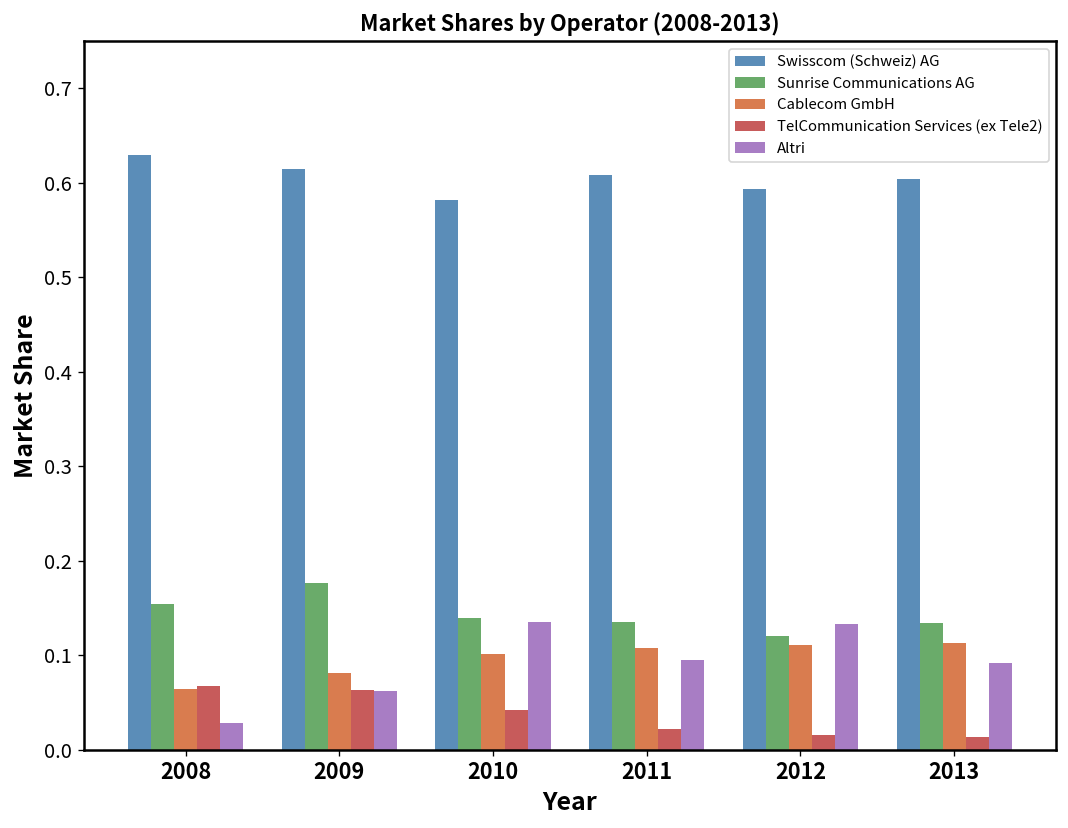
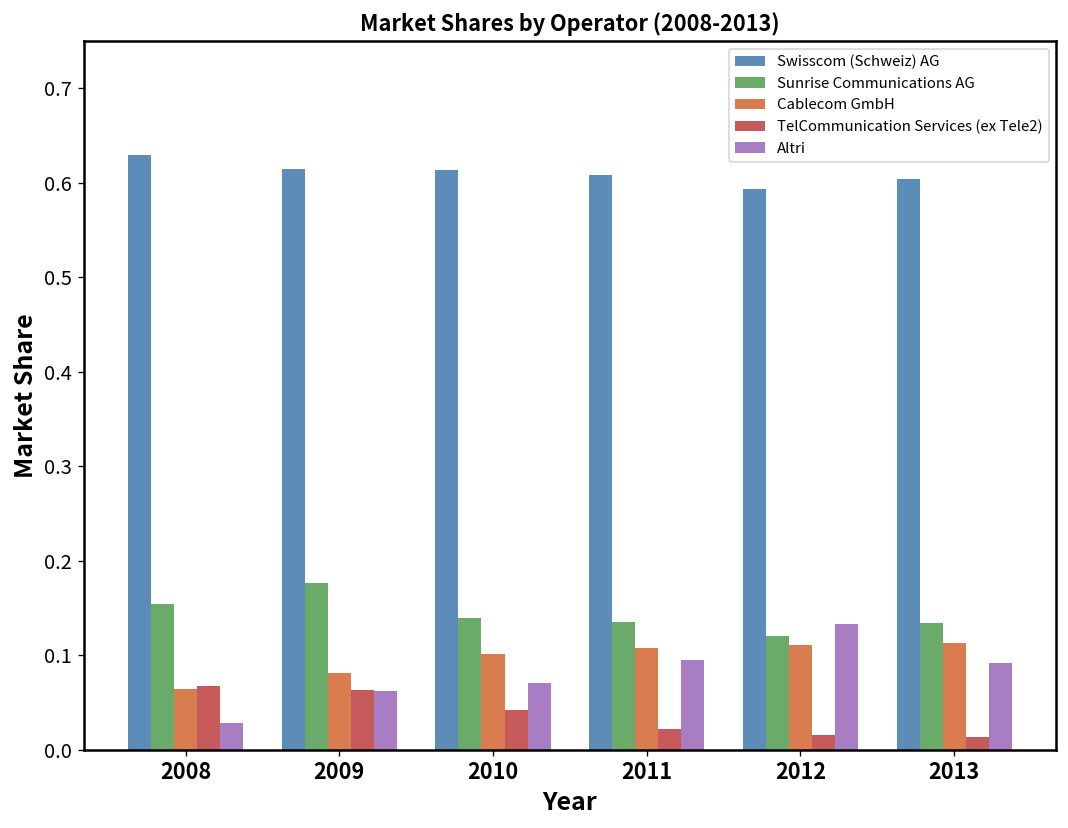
Swisscom (Schweiz) AG, 2010: 0.58 -> 0.61
Altri, 2010: 0.13 -> 0.07
